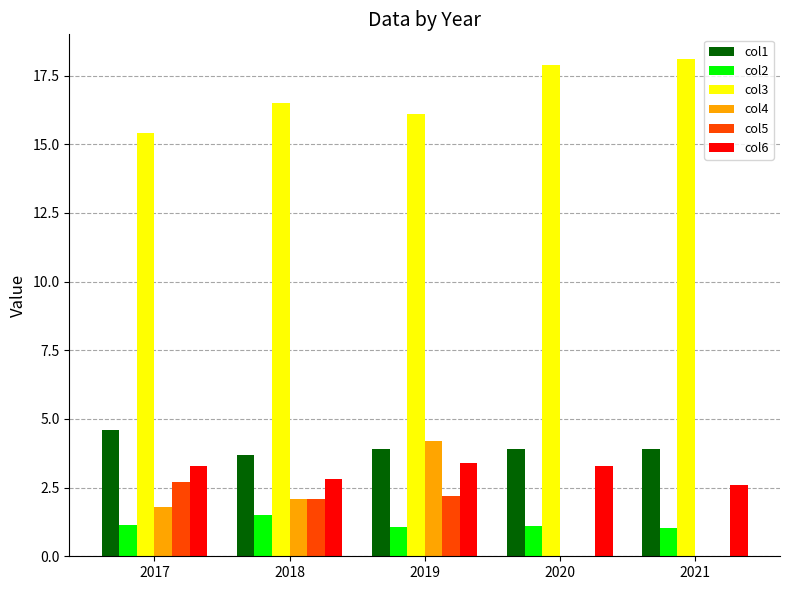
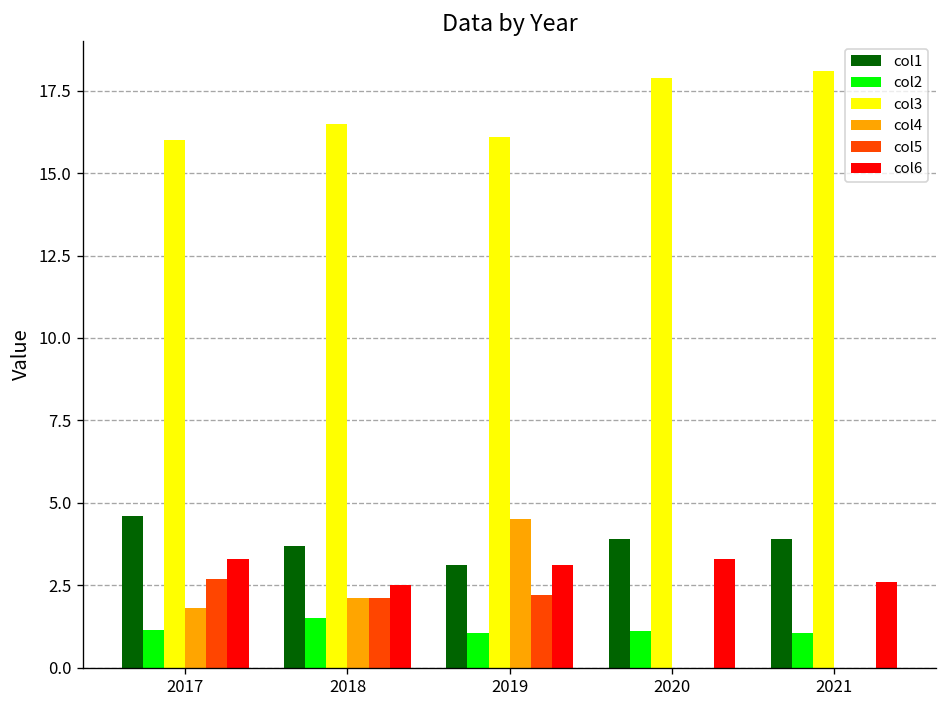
col3, 2017: 15.4 -> 16.0
col6, 2018: 2.8 -> 2.5
col1, 2019: 3.9 -> 3.1
col4, 2019: 4.2 -> 4.5
col6, 2019: 3.4 -> 3.1
